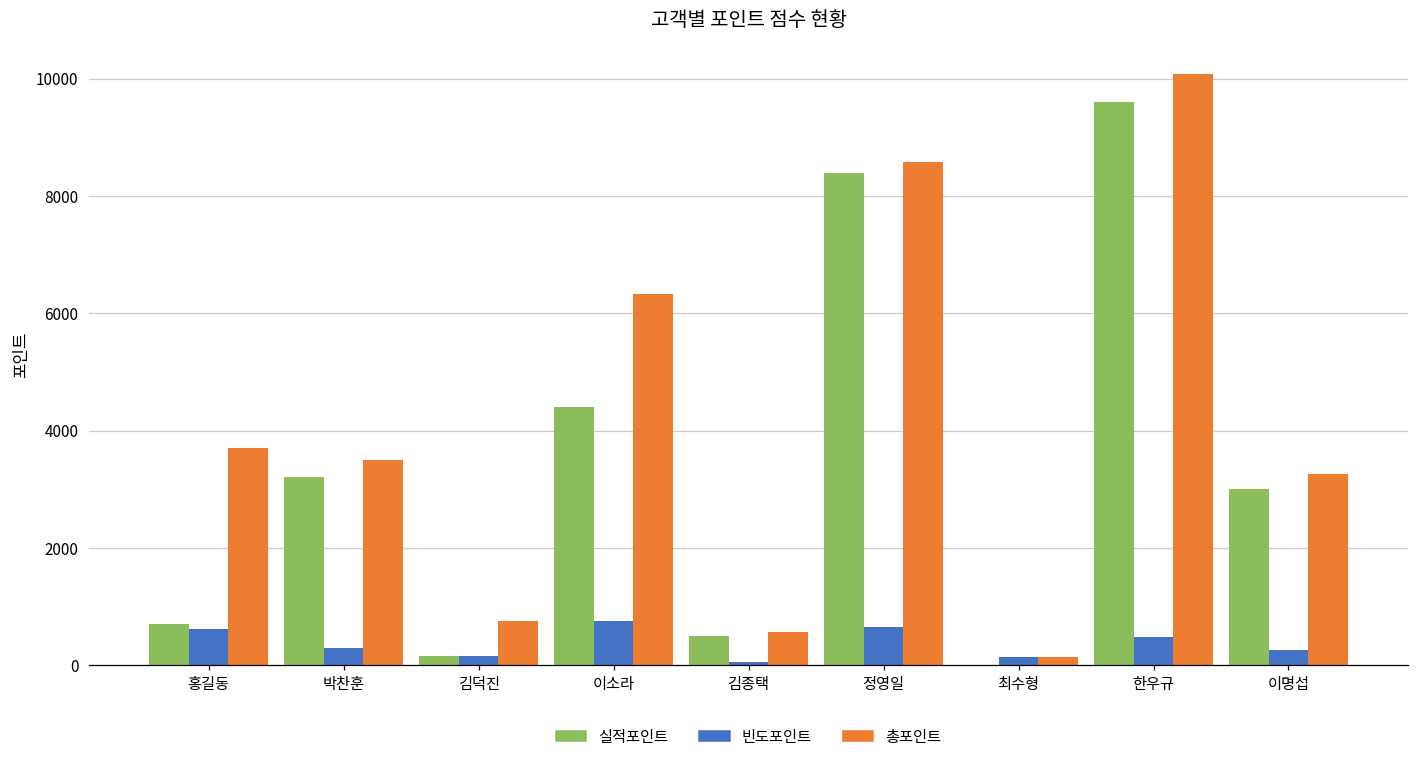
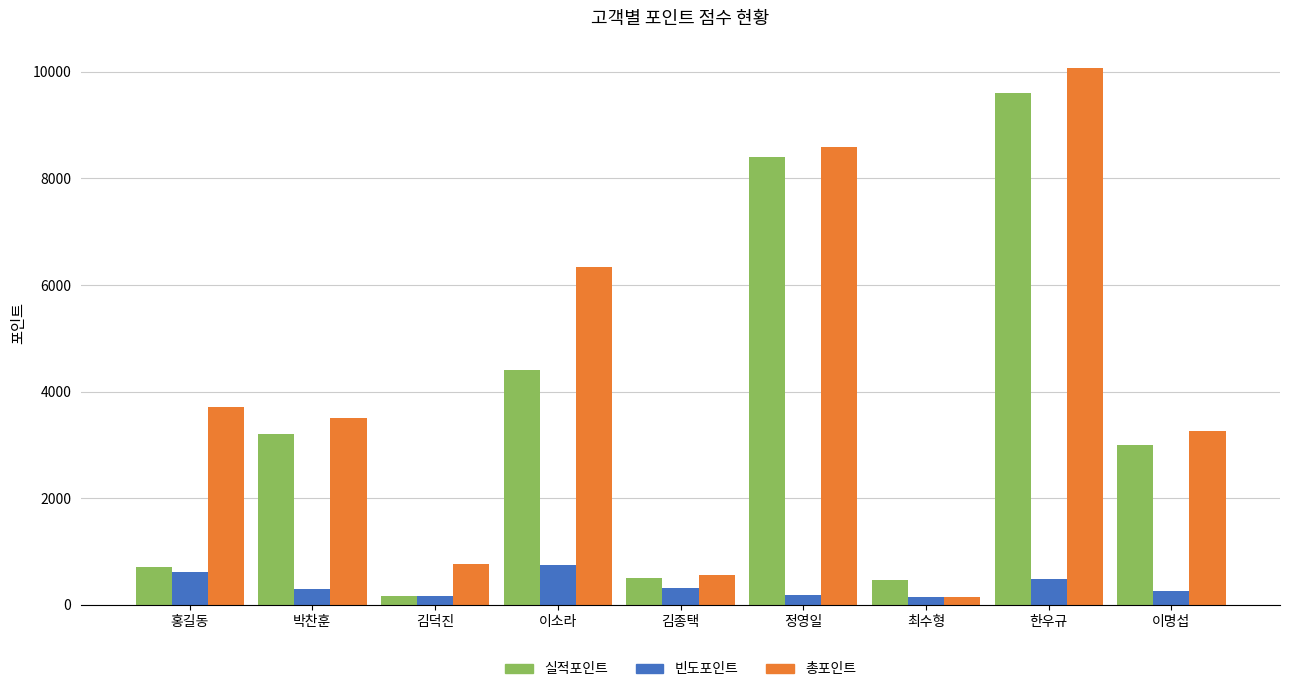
빈도포인트, 김종택: 100 -> 300
빈도포인트, 정영일: 700 -> 200
실적포인트, 최수형: 0 -> 500
